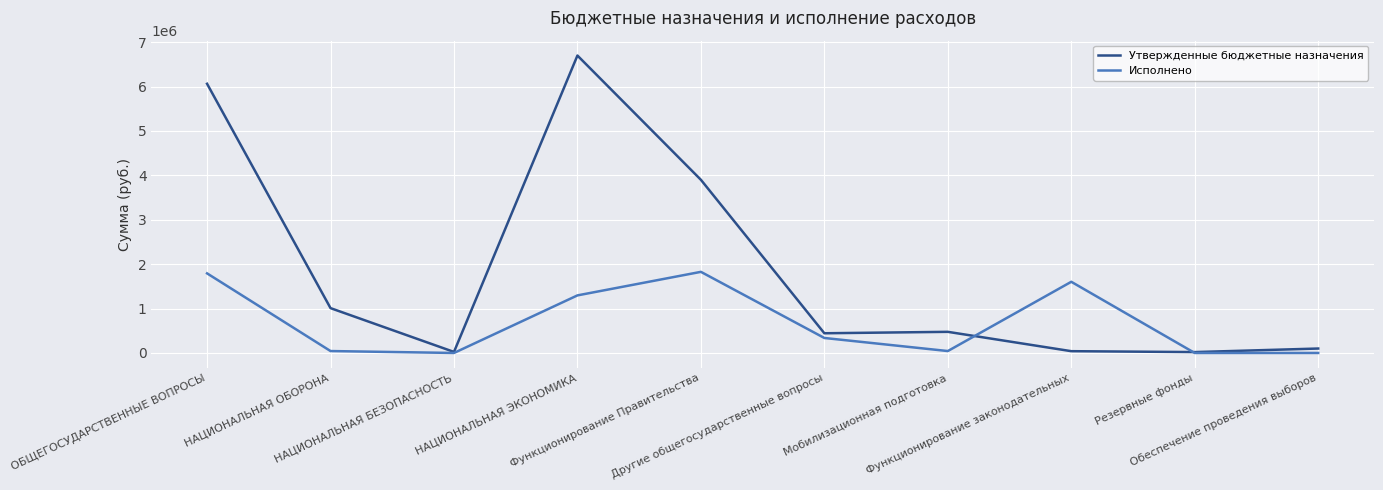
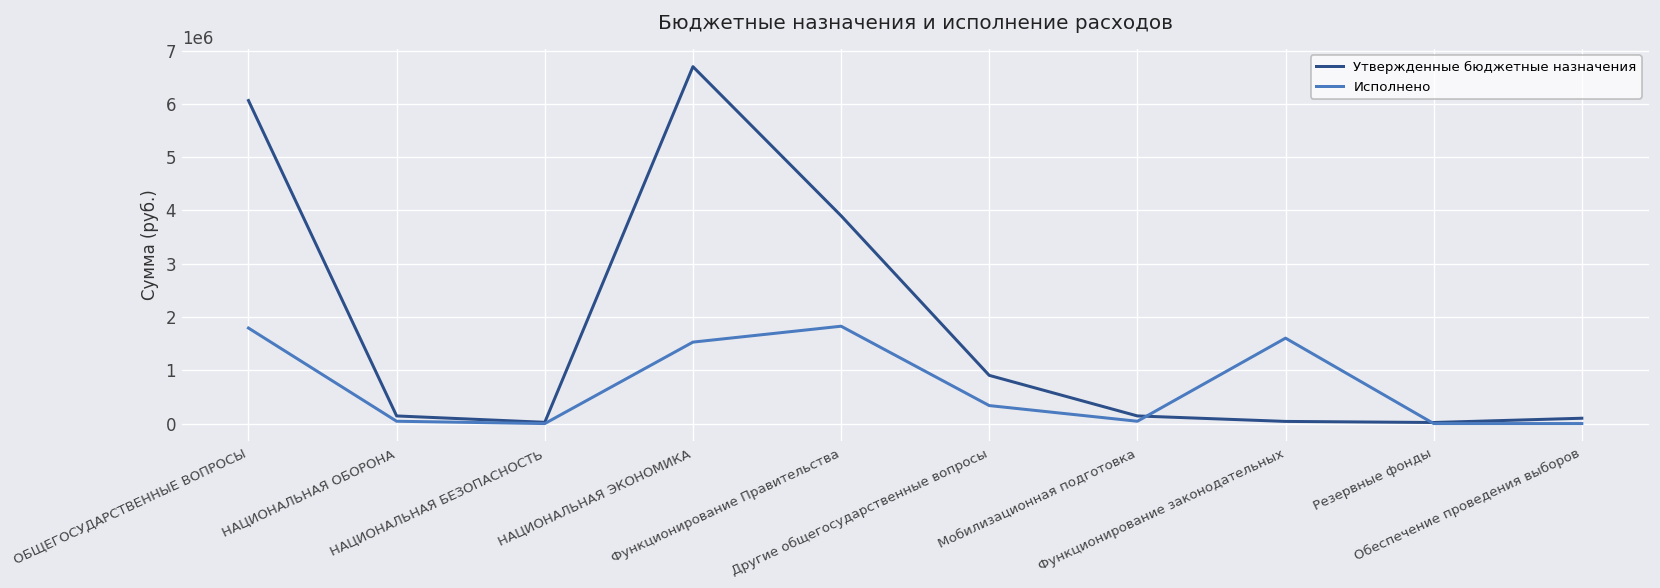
Утвержденные бюджетные назначения, НАЦИОНАЛЬНАЯ ОБОРОНА: 1000000 -> 100000
Исполнено, НАЦИОНАЛЬНАЯ ЭКОНОМИКА: 1300000 -> 1500000
Утвержденные бюджетные назначения, Другие общегосударственные вопросы: 400000 -> 900000
Утвержденные бюджетные назначения, Мобилизационная подготовка: 500000 -> 100000
